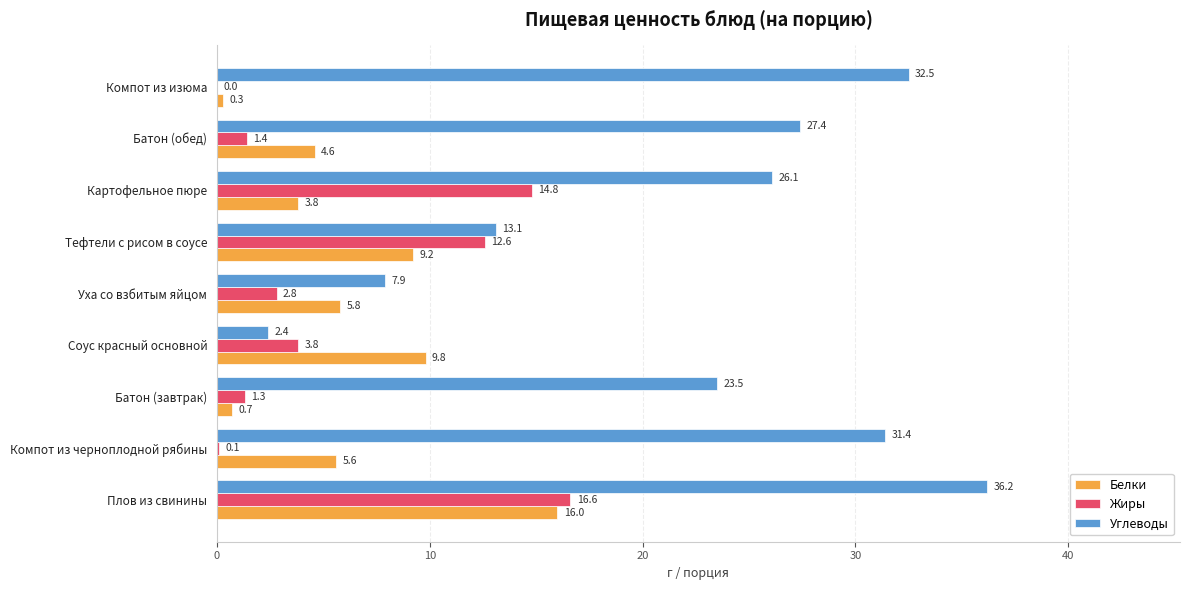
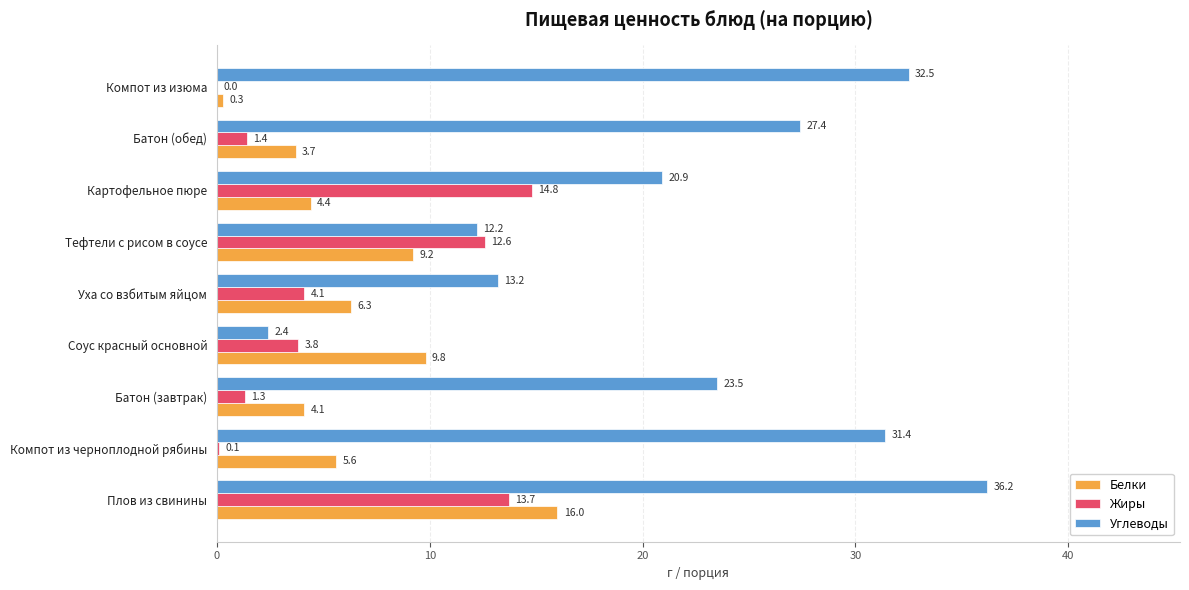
Белки, Батон (обед): 4.6 -> 3.7
Углеводы, Картофельное пюре: 26.1 -> 20.9
Белки, Картофельное пюре: 3.8 -> 4.4
Углеводы, Тефтели с рисом в соусе: 13.1 -> 12.2
Углеводы, Уха со взбитым яйцом: 7.9 -> 13.2
Жиры, Уха со взбитым яйцом: 2.8 -> 4.1
Белки, Уха со взбитым яйцом: 5.8 -> 6.3
Белки, Батон (завтрак): 0.7 -> 4.1
Жиры, Плов из свинины: 16.6 -> 13.7
